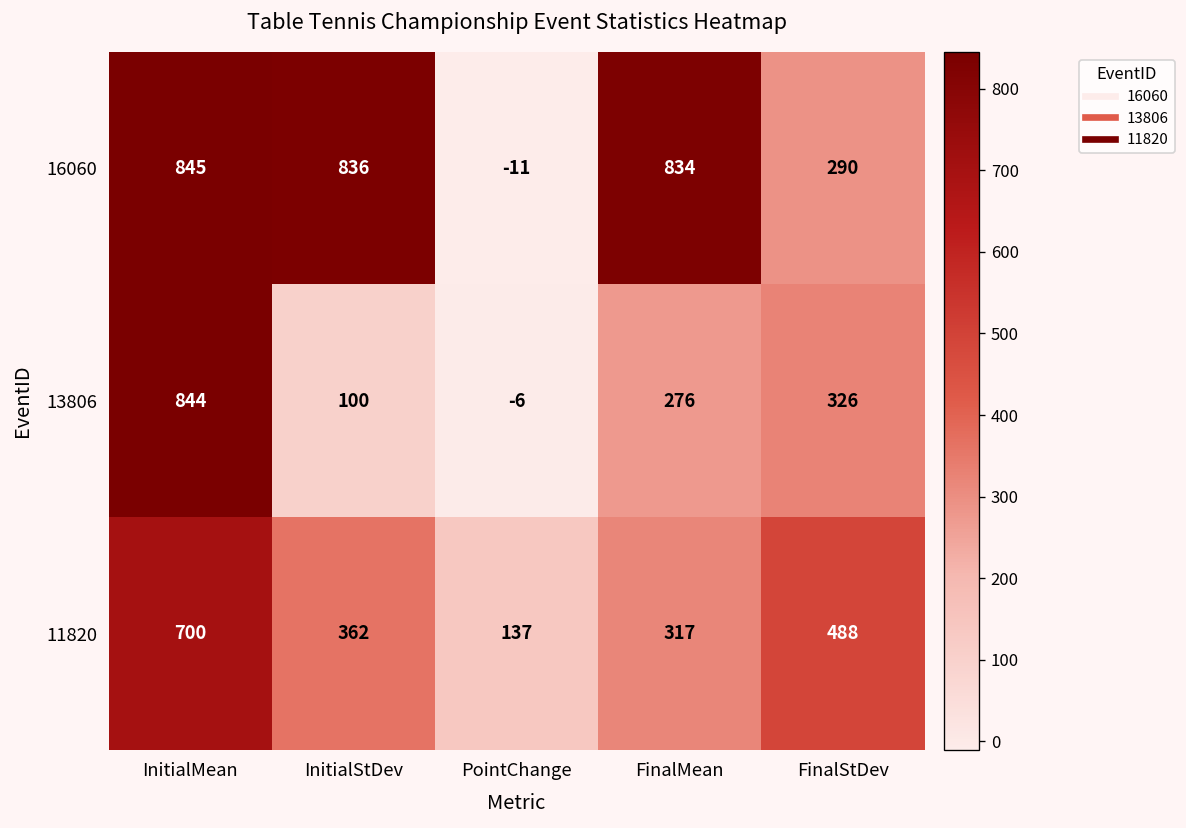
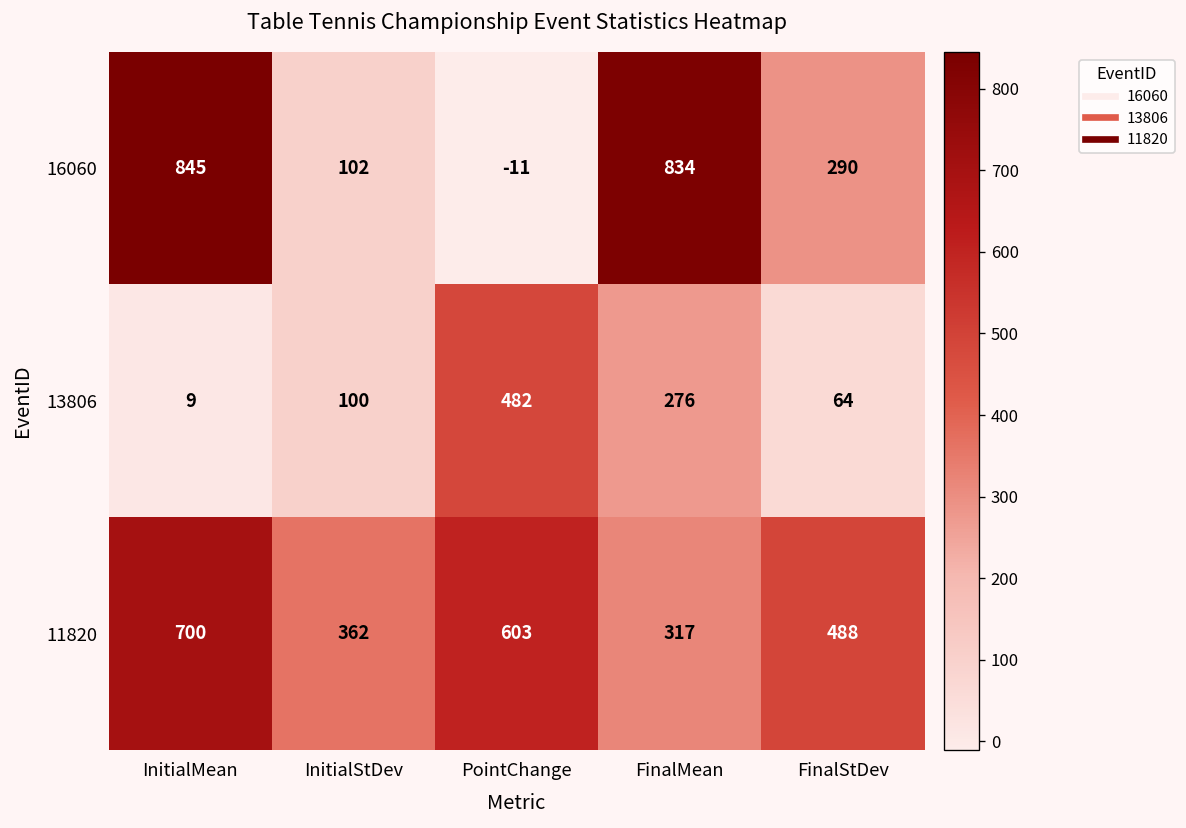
16060, InitialStDev: 836 -> 102
13806, InitialMean: 844 -> 9
13806, PointChange: -6 -> 482
13806, FinalStDev: 326 -> 64
11820, PointChange: 137 -> 603
